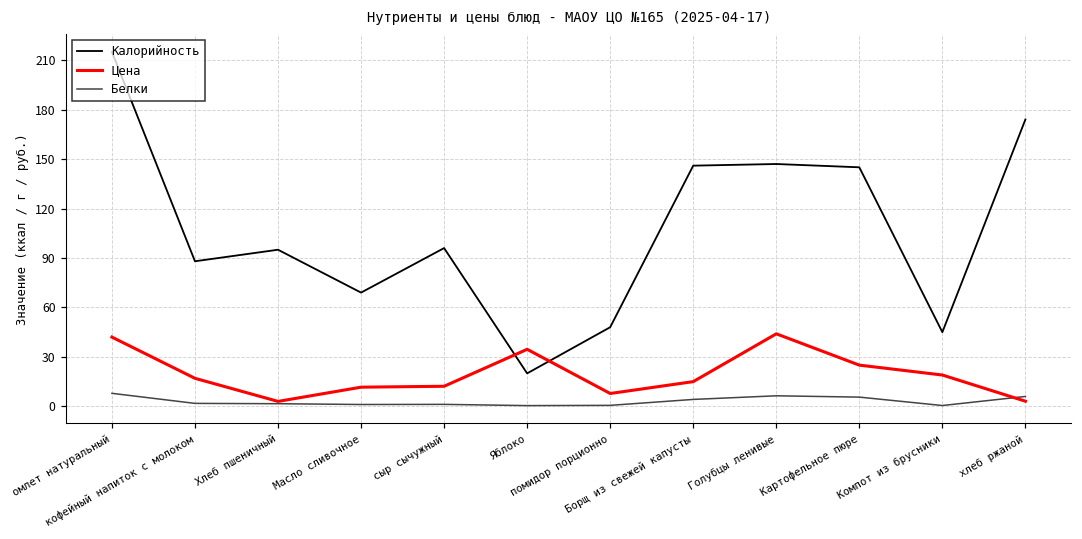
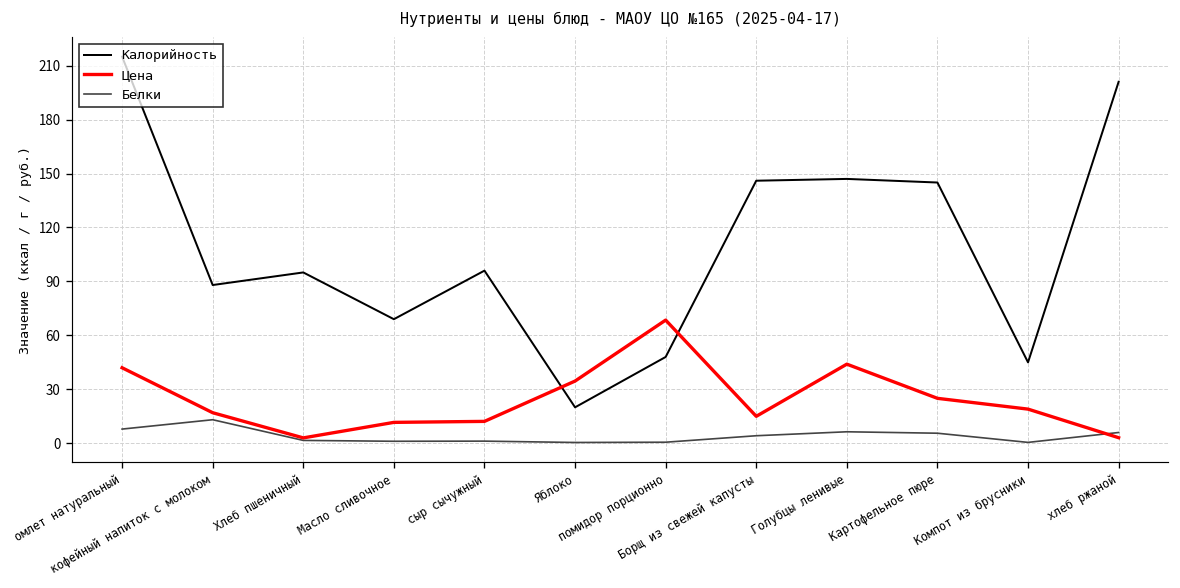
Белки, кофейный напиток с молоком: 2 -> 13
Цена, помидор порционно: 8 -> 69
Калорийность, хлеб ржаной: 174 -> 201
